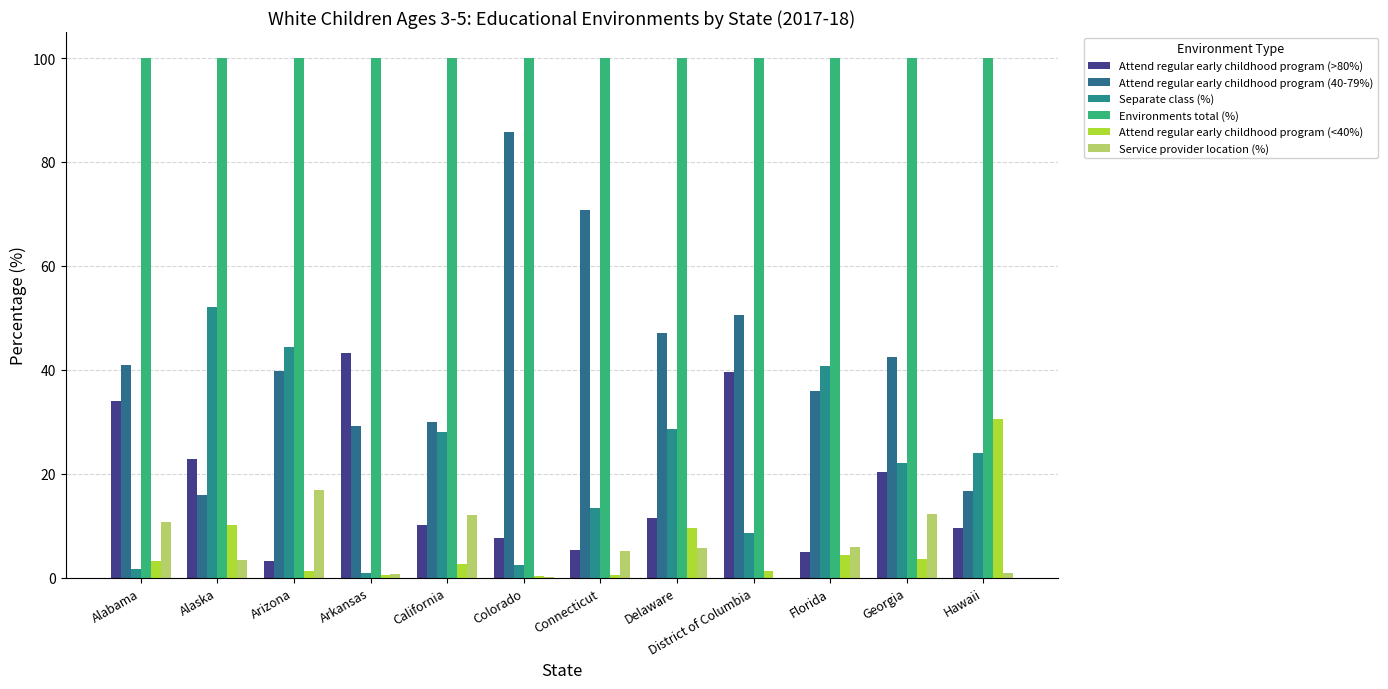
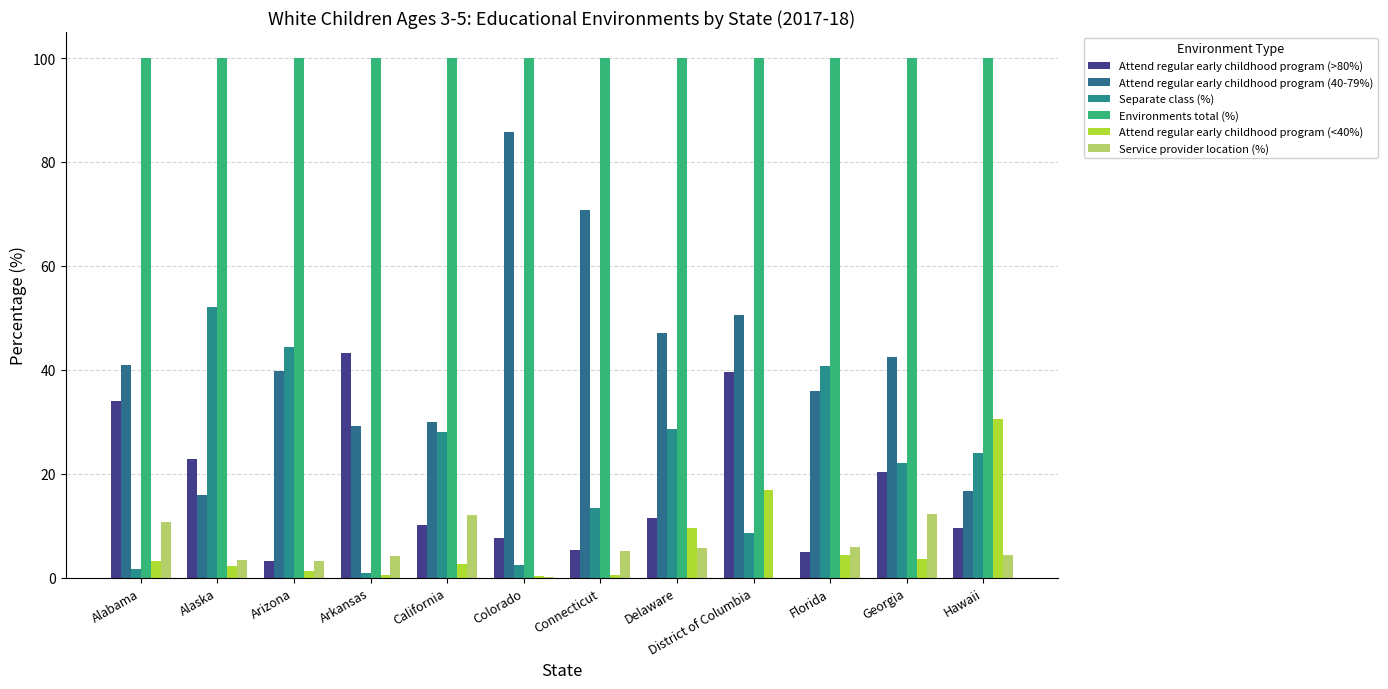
Attend regular early childhood program (<40%), Alaska: 10 -> 2
Service provider location (%), Arizona: 17 -> 3
Service provider location (%), Arkansas: 1 -> 4
Attend regular early childhood program (<40%), District of Columbia: 1 -> 17
Service provider location (%), Hawaii: 1 -> 4
